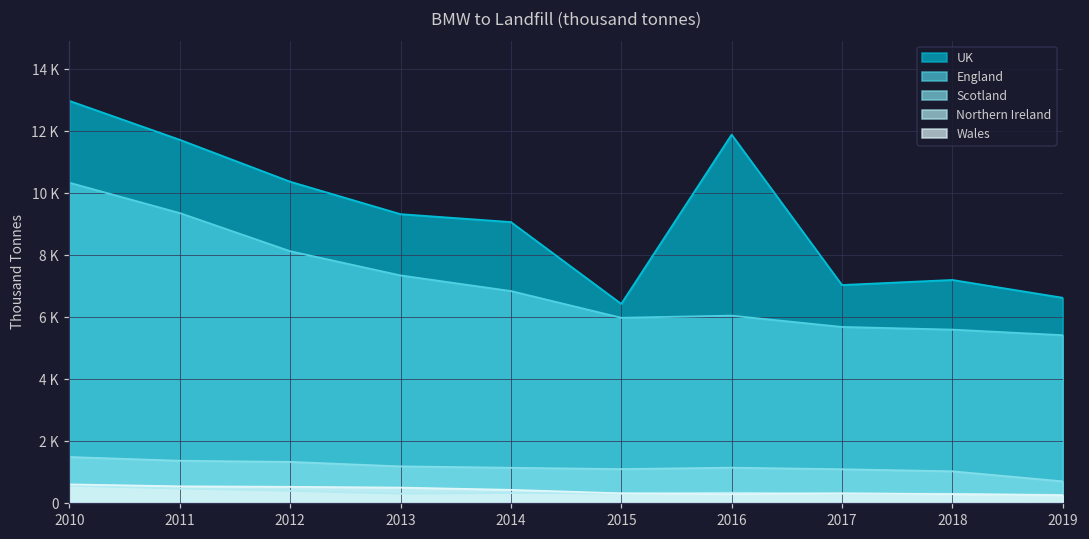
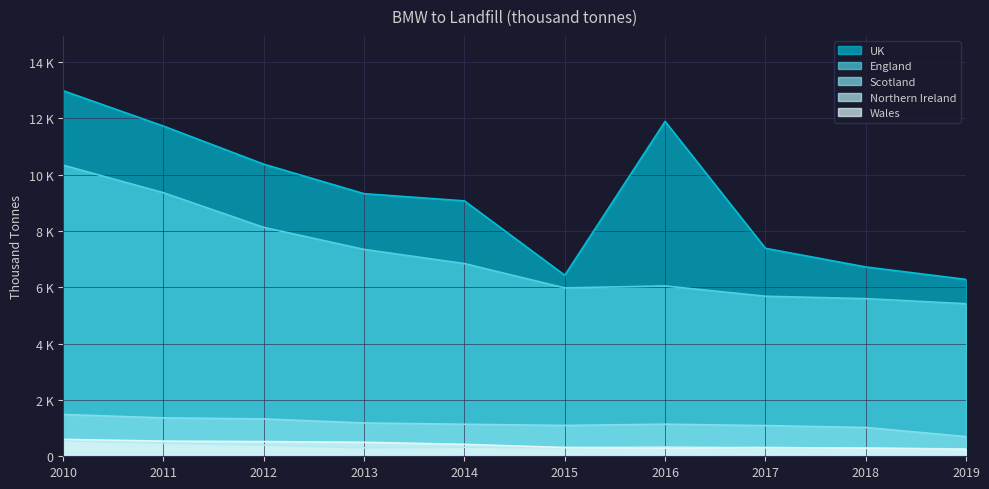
UK, 2017: 7000 -> 7400
UK, 2018: 7200 -> 6700
UK, 2019: 6600 -> 6300
